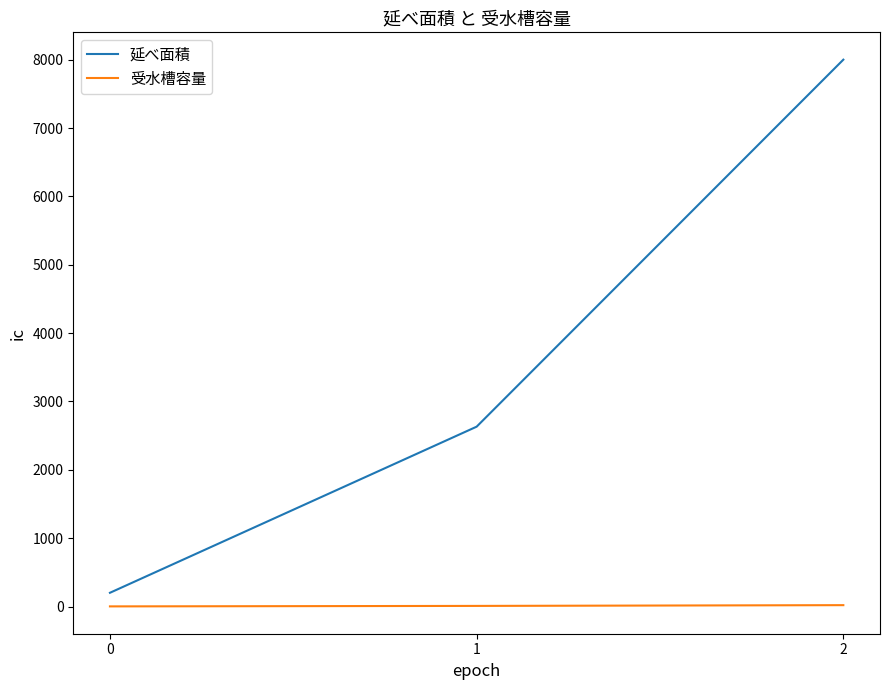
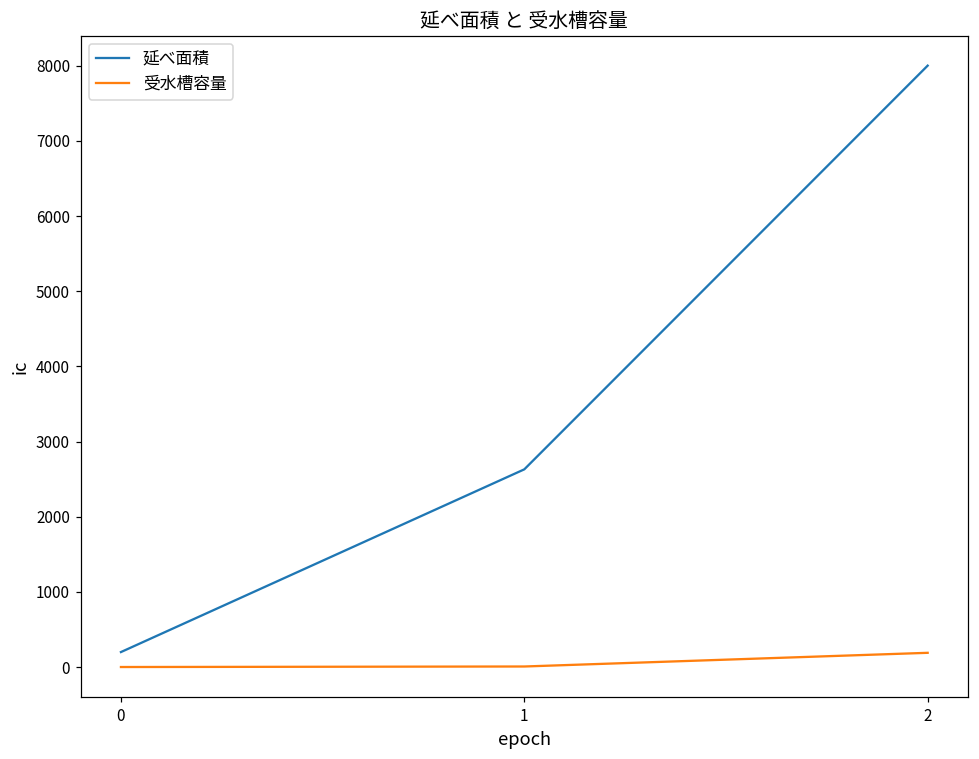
受水槽容量, 2: 0 -> 200
